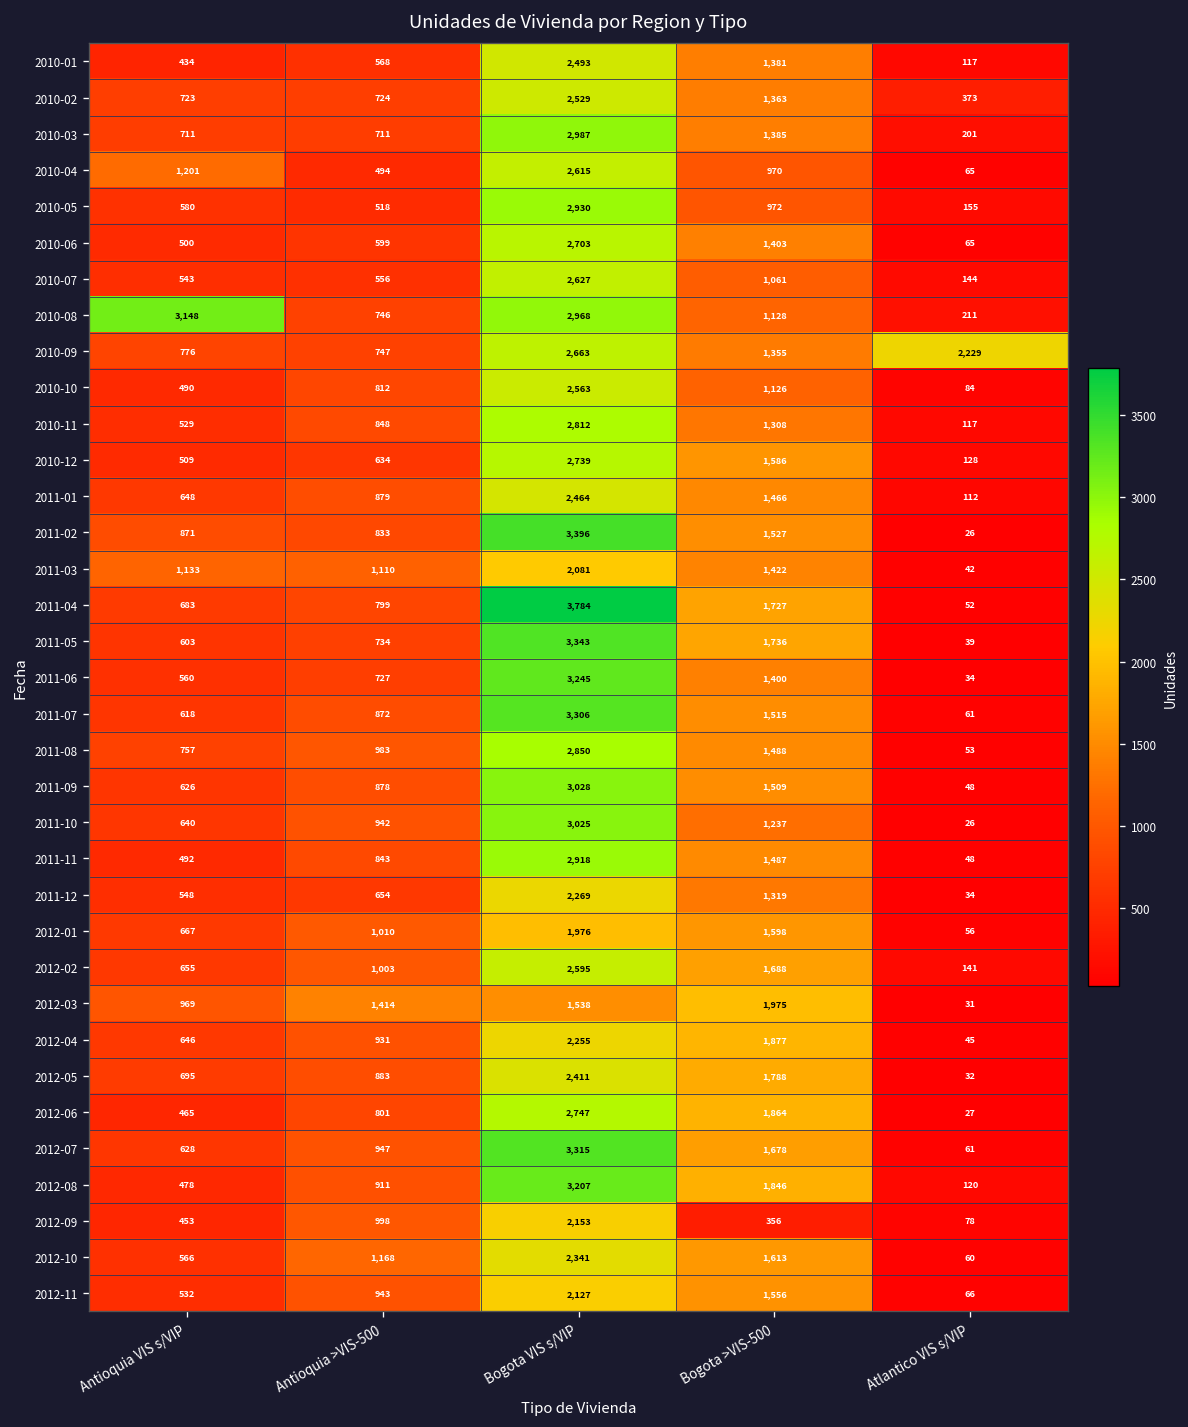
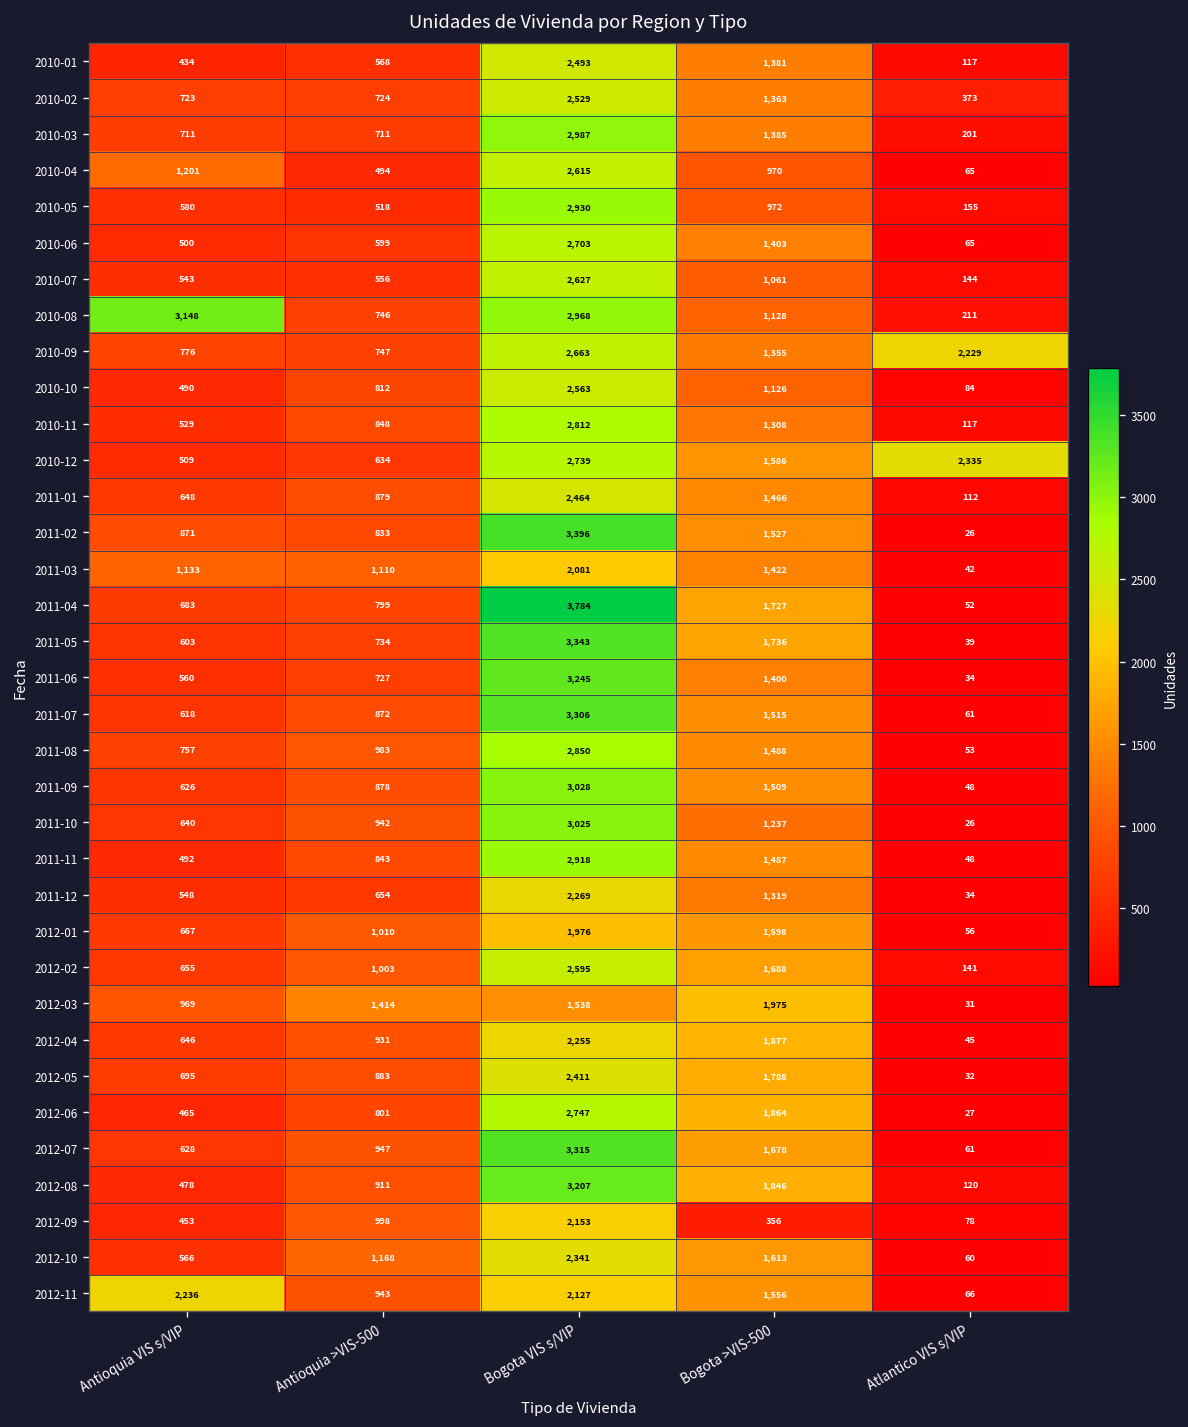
2010-12, Atlantico VIS s/VIP: 128 -> 2,335
2012-11, Antioquia VIS s/VIP: 532 -> 2,236
